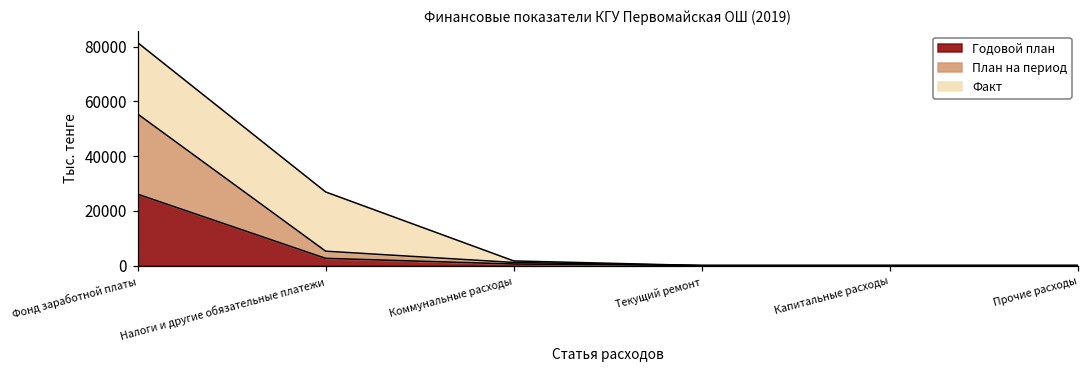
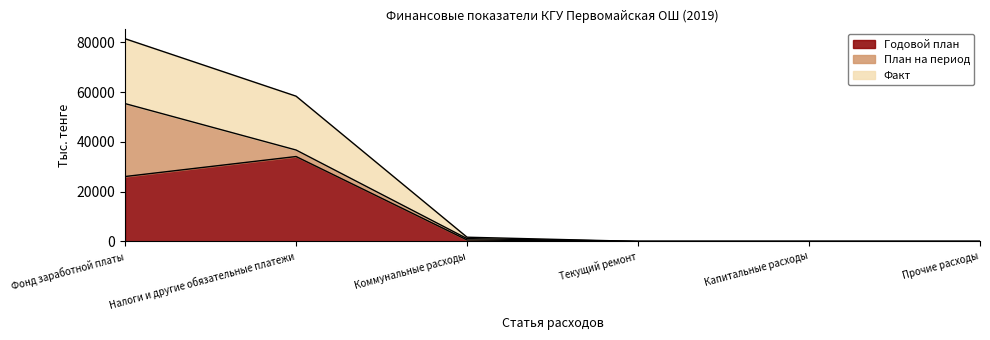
Годовой план, Налоги и другие обязательные платежи: 3000 -> 34000
